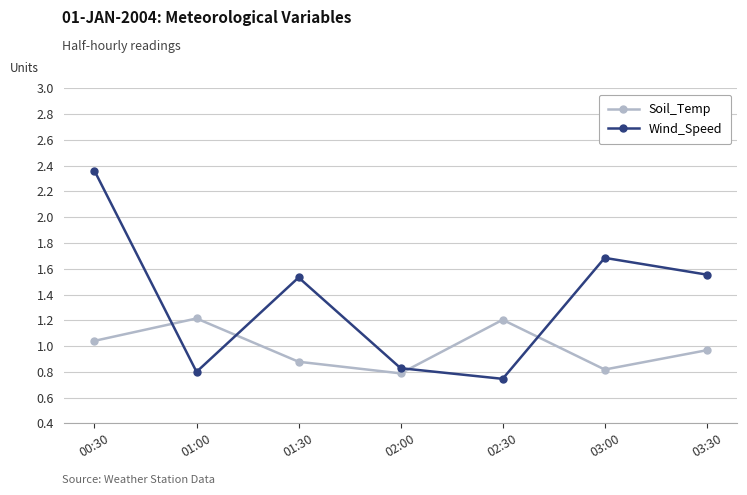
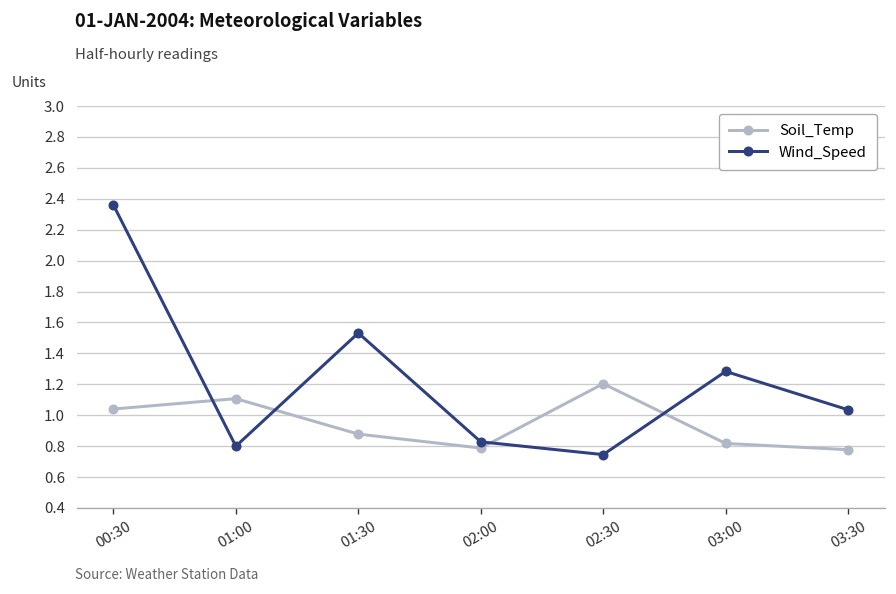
Soil_Temp, 01:00: 1.21 -> 1.11
Wind_Speed, 03:00: 1.68 -> 1.28
Soil_Temp, 03:30: 0.97 -> 0.78
Wind_Speed, 03:30: 1.55 -> 1.04
